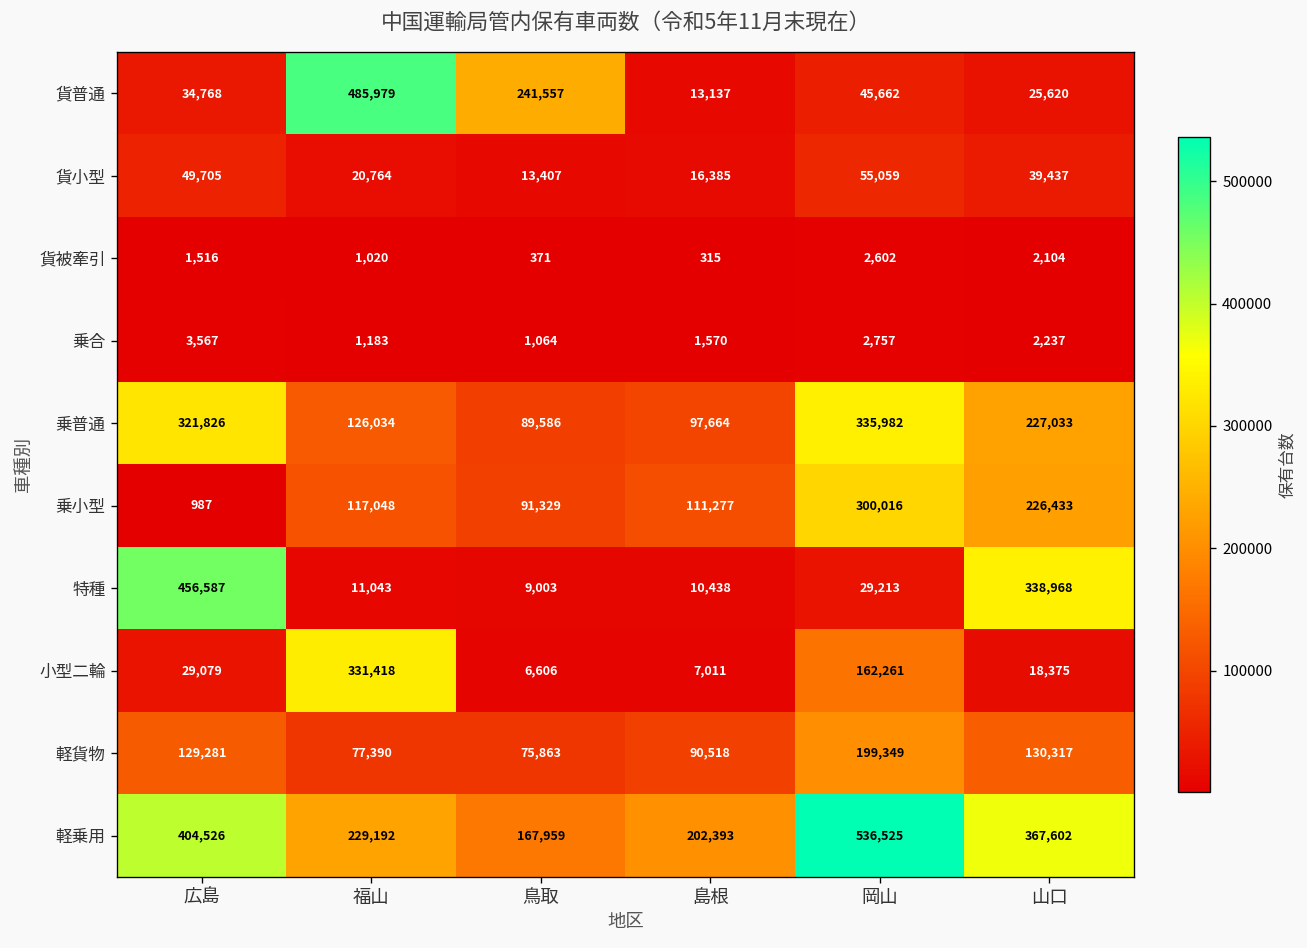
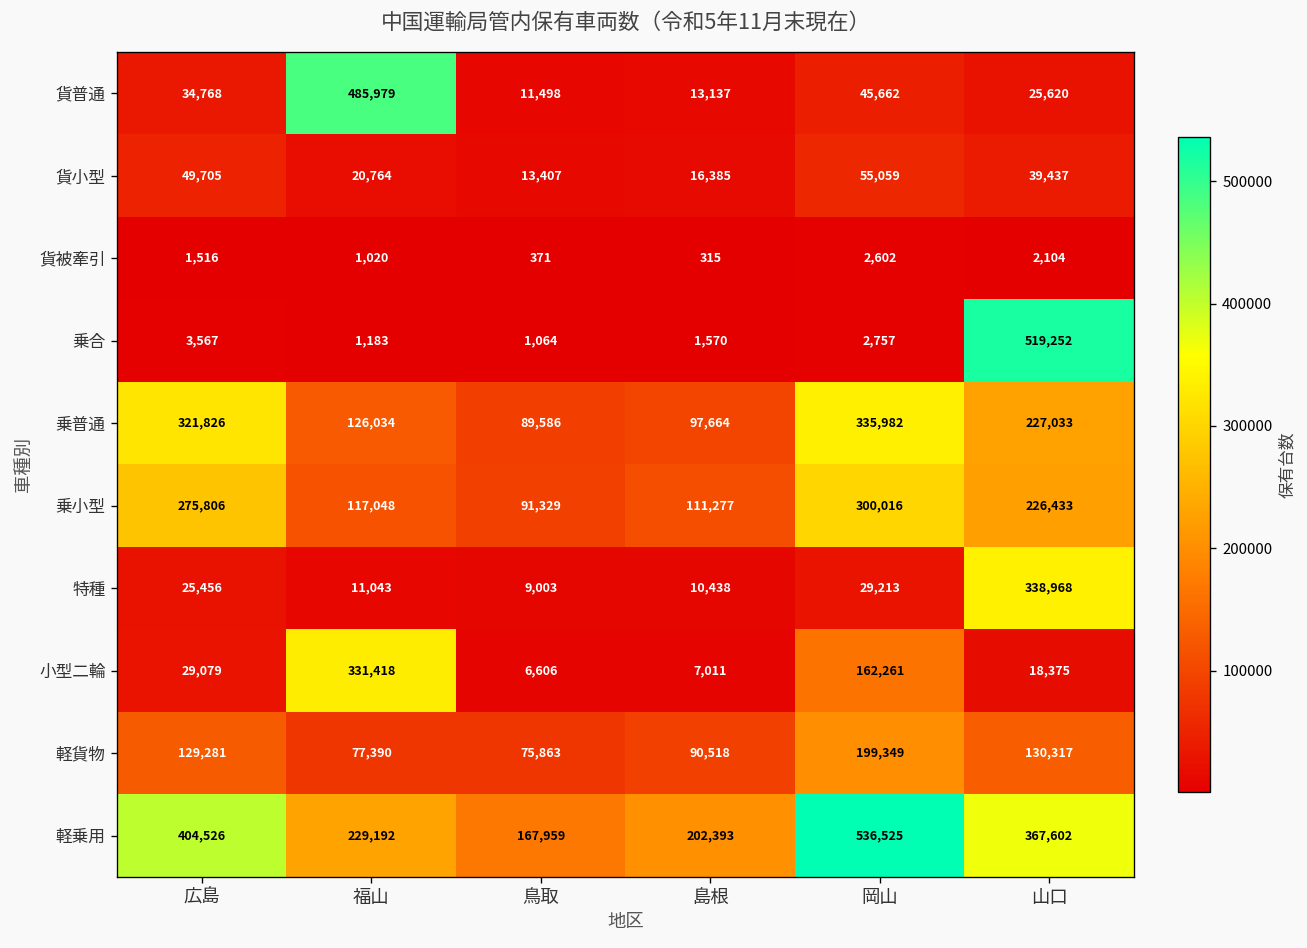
貨普通, 鳥取: 241,557 -> 11,498
乗合, 山口: 2,237 -> 519,252
乗小型, 広島: 987 -> 275,806
特種, 広島: 456,587 -> 25,456
